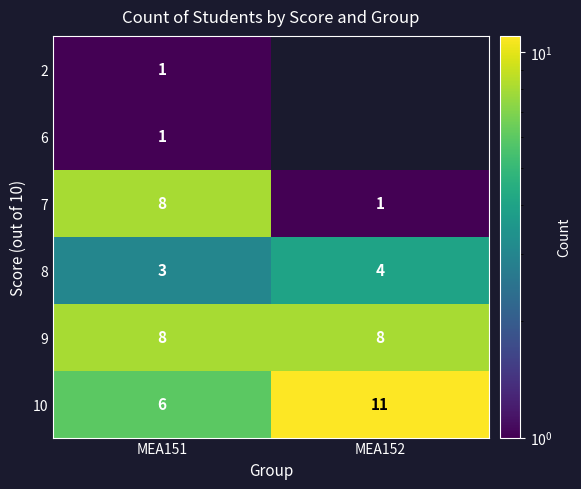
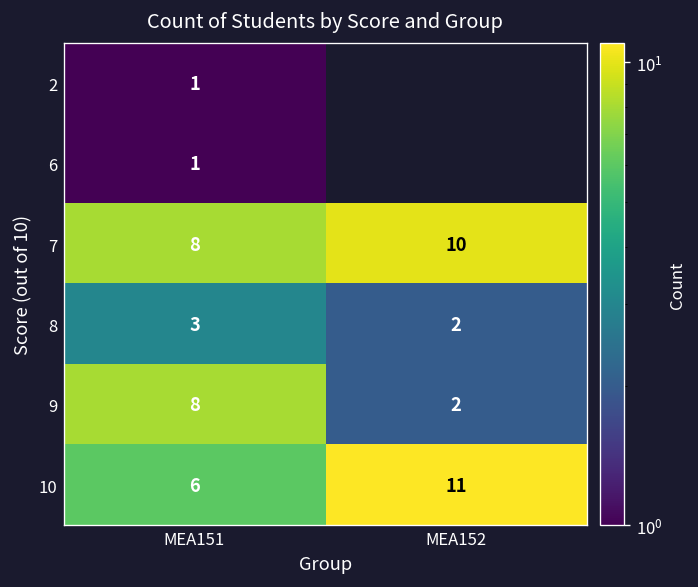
7, МЕА152: 1 -> 10
8, МЕА152: 4 -> 2
9, МЕА152: 8 -> 2
